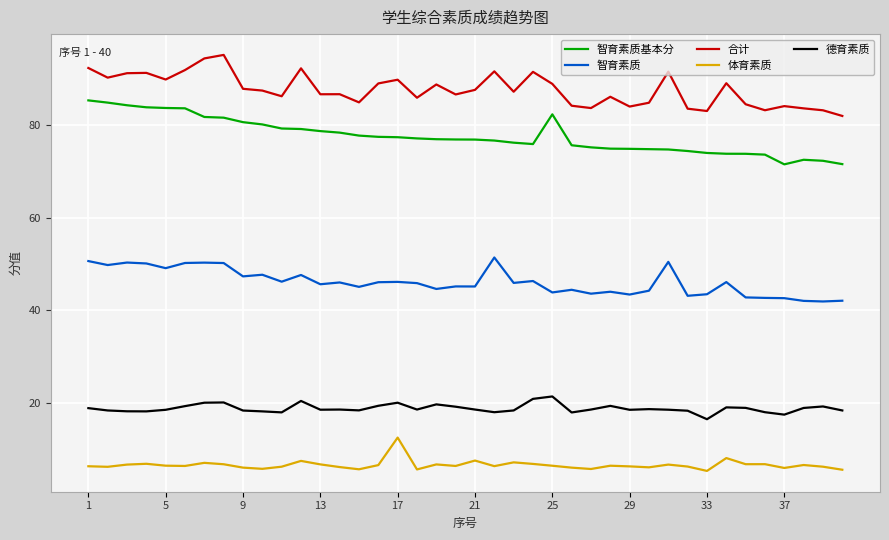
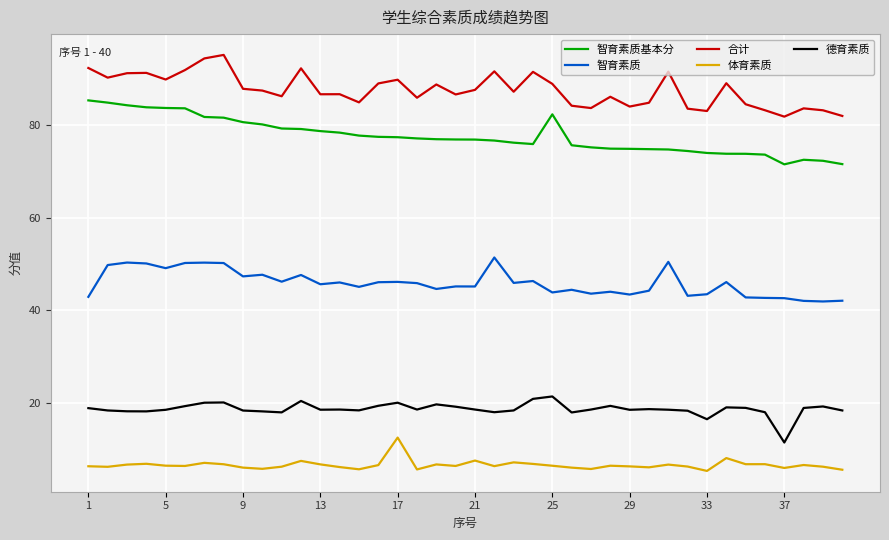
智育素质, 1: 51 -> 43
合计, 37: 84 -> 82
德育素质, 37: 18 -> 11
